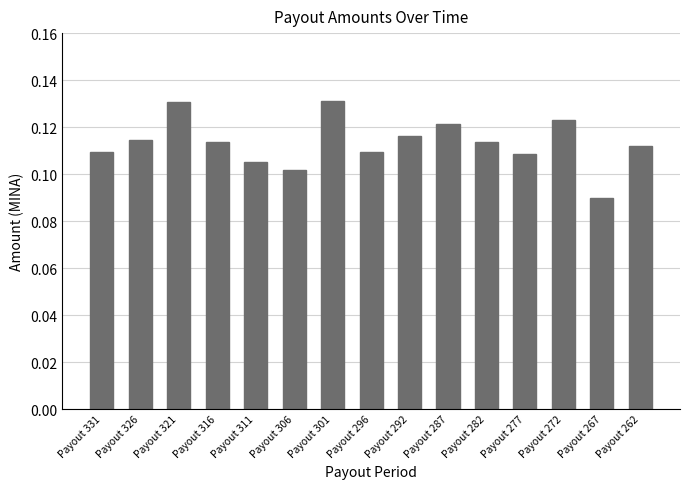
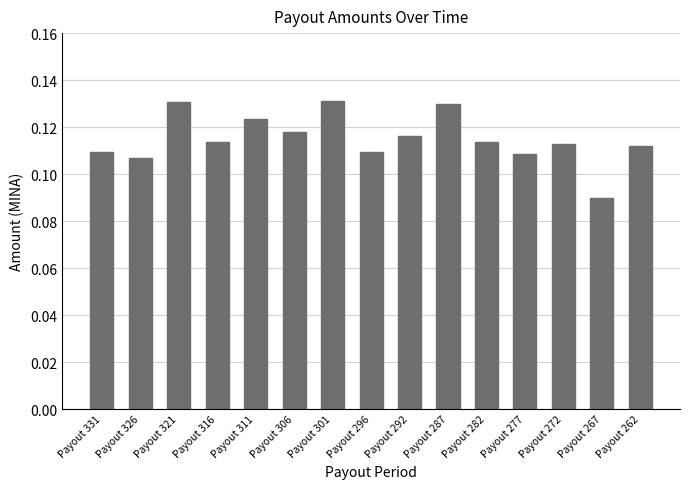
Payout 326: 0.115 -> 0.107
Payout 311: 0.105 -> 0.123
Payout 306: 0.102 -> 0.118
Payout 287: 0.121 -> 0.130
Payout 272: 0.123 -> 0.113
